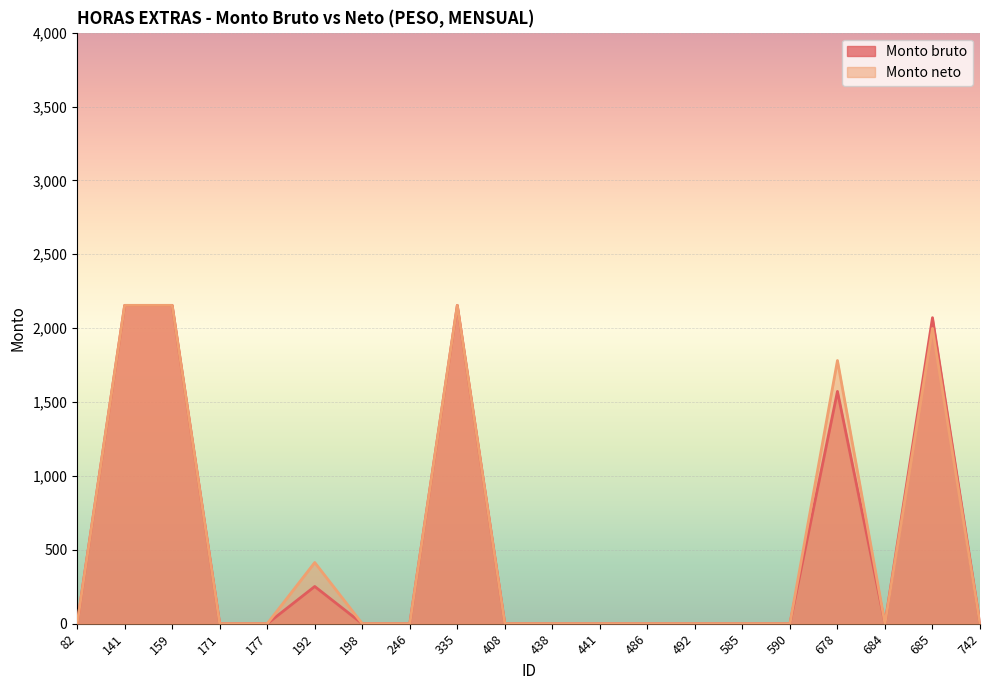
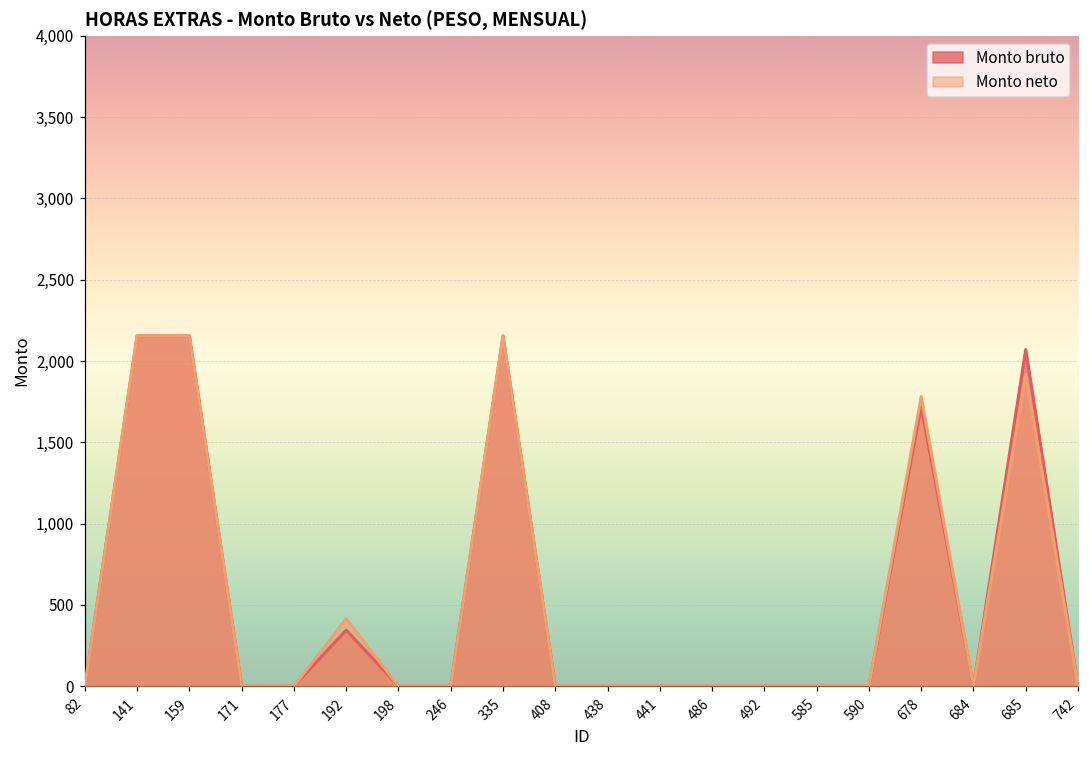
Monto bruto, 192: 250 -> 340
Monto bruto, 678: 1,570 -> 1,720
Monto neto, 685: 2,000 -> 1,920
